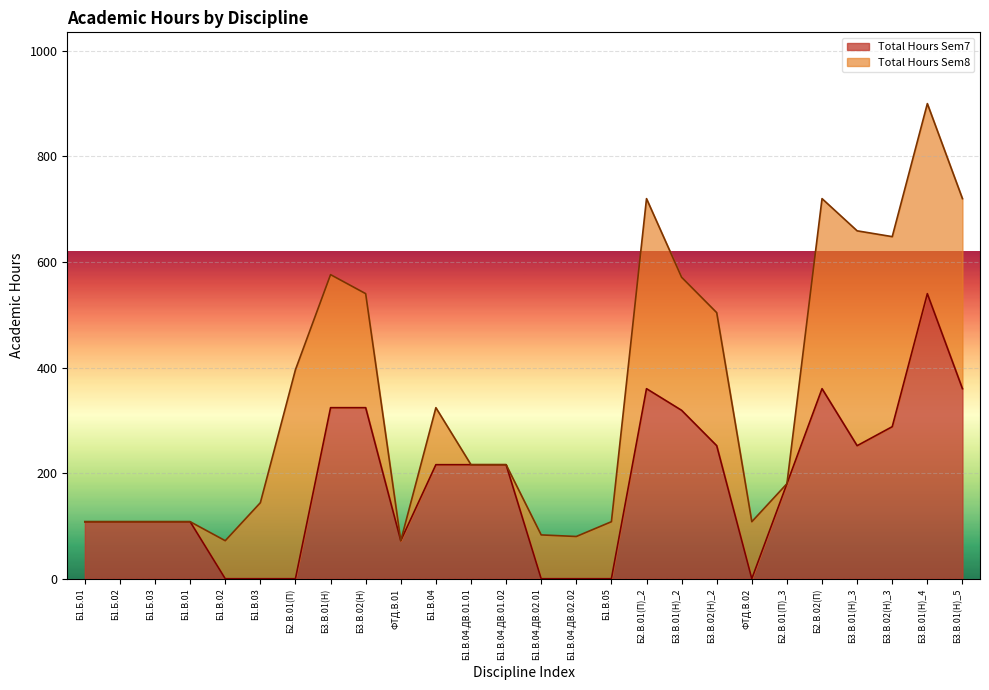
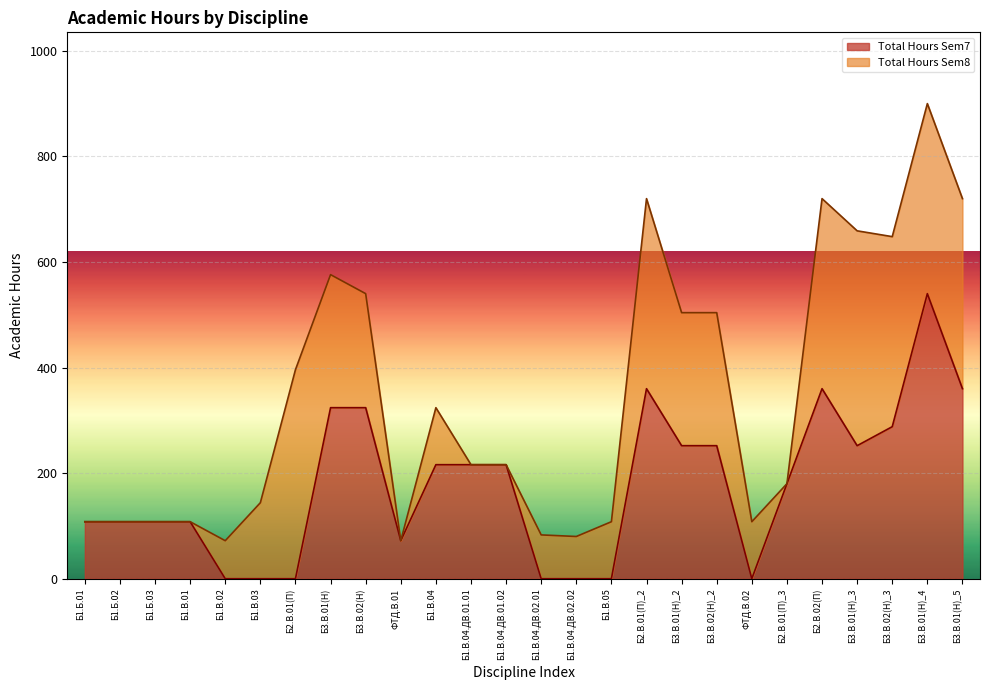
Total Hours Sem7, Б3.В.01(Н)_2: 320 -> 250
